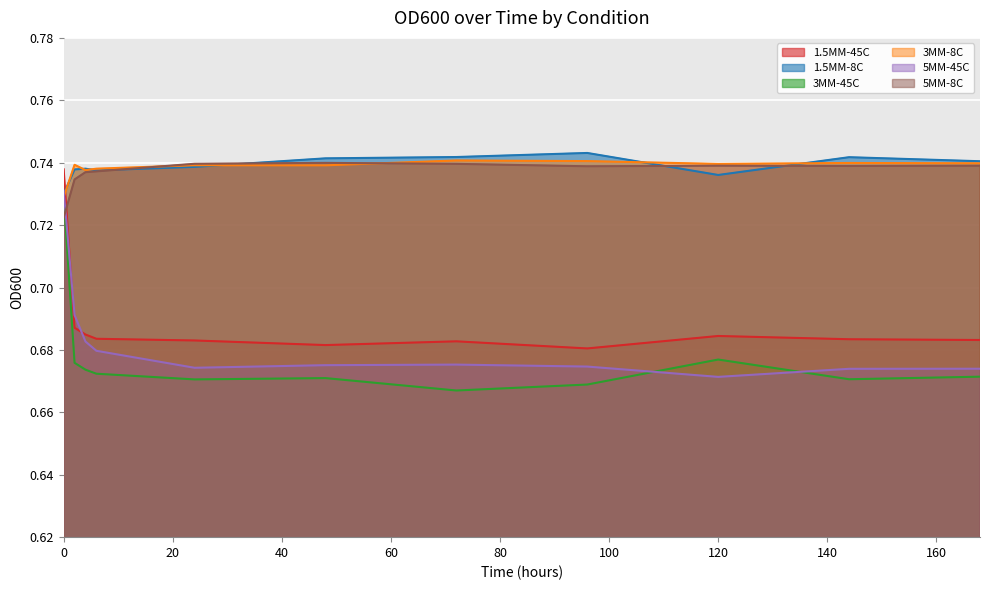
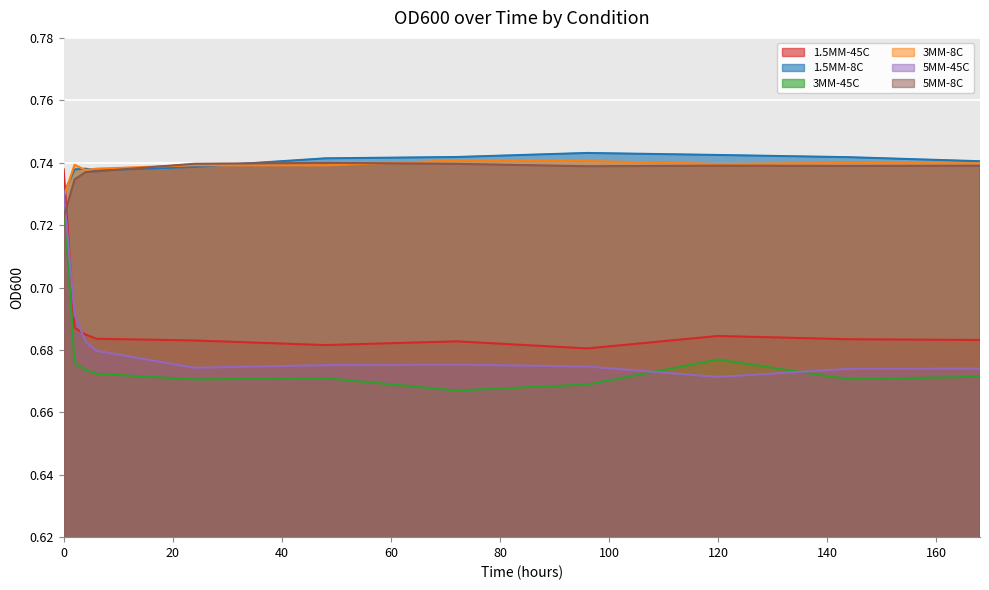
1.5MM-8C, 120: 0.736 -> 0.742
